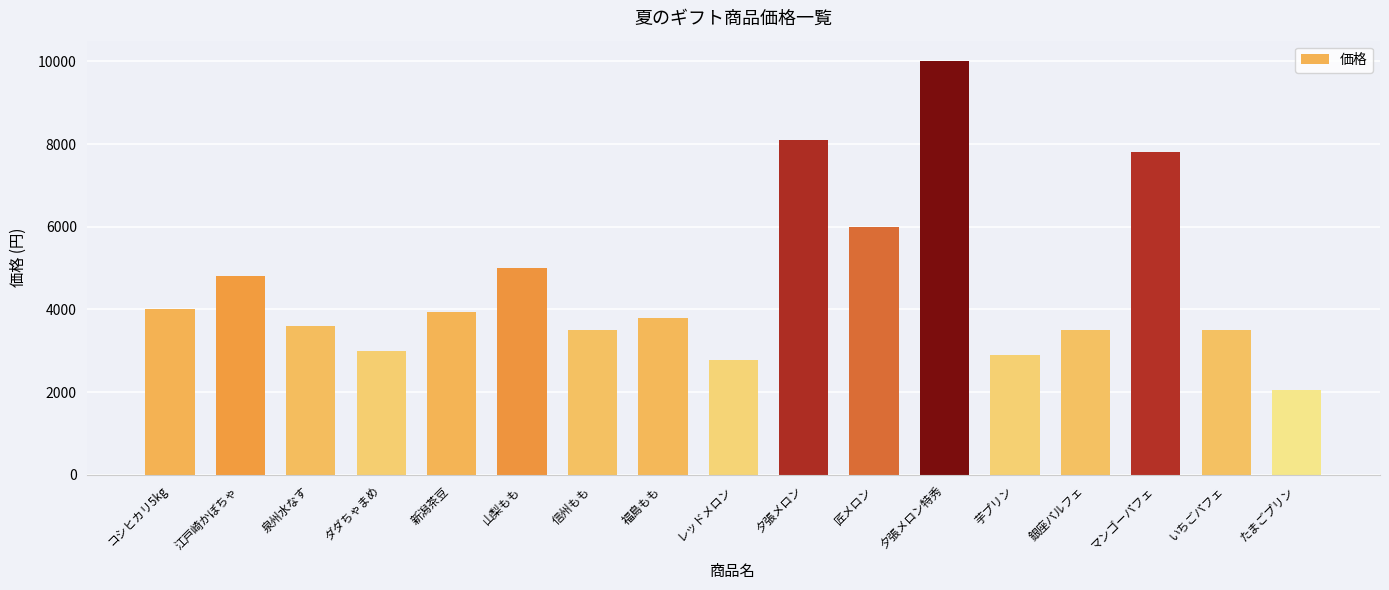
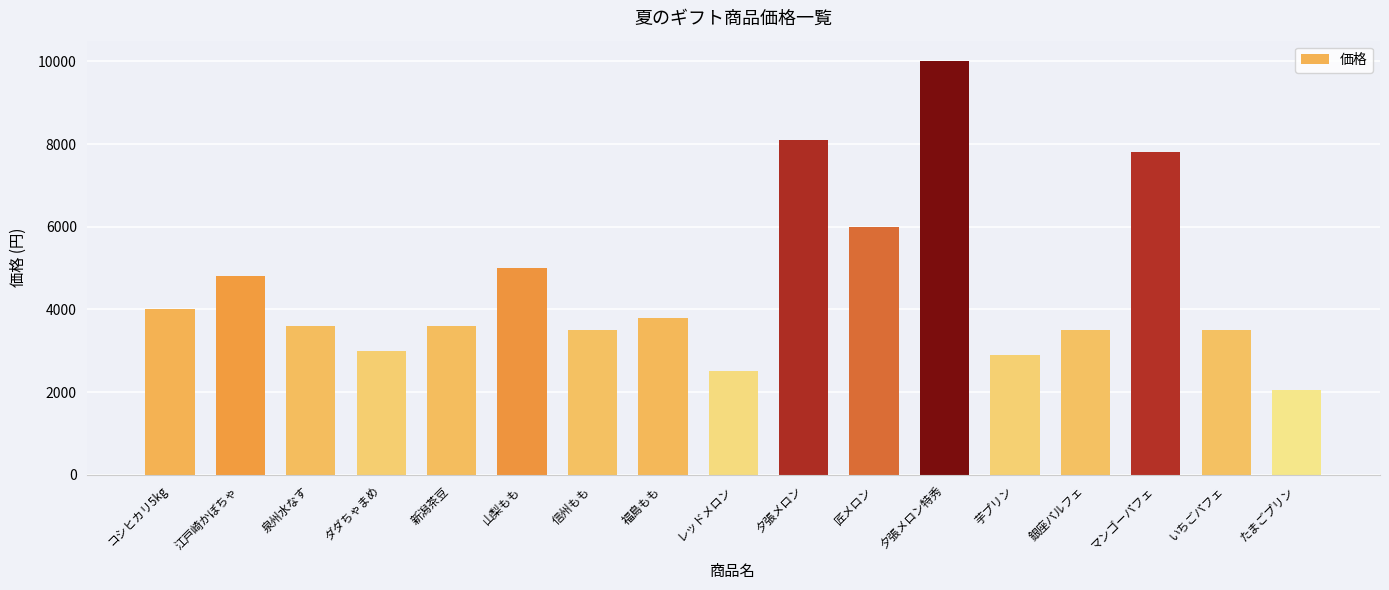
新潟茶豆: 3900 -> 3600
レッドメロン: 2800 -> 2500
